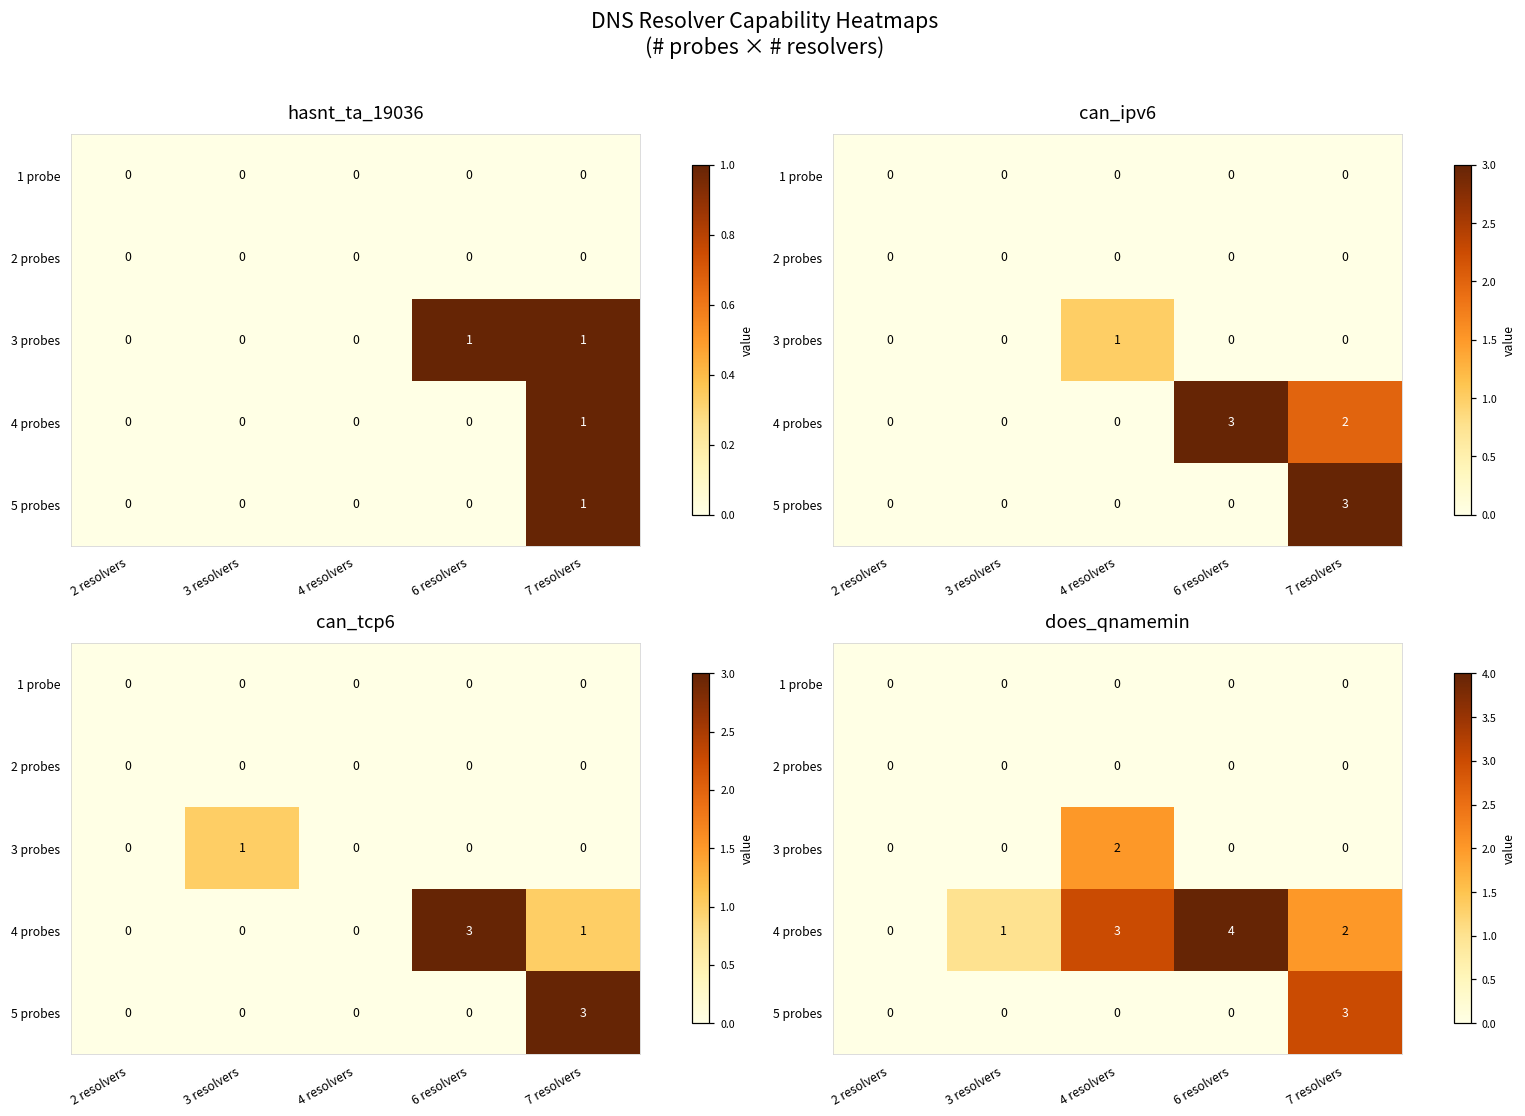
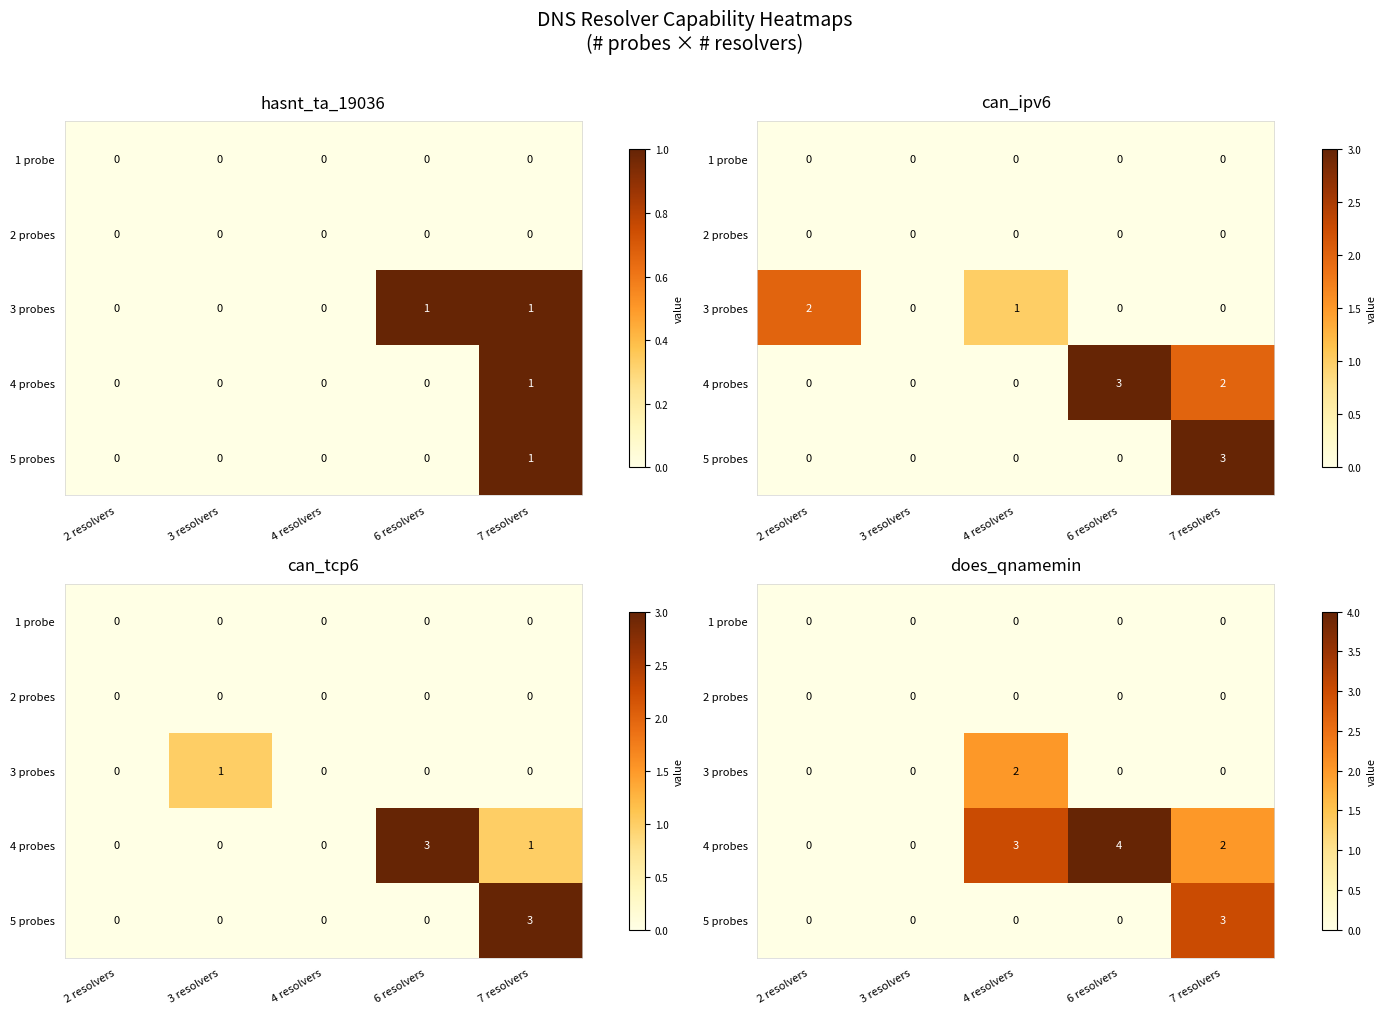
can_ipv6, 3 probes, 2 resolvers: 0 -> 2
does_qnamemin, 4 probes, 3 resolvers: 1 -> 0
